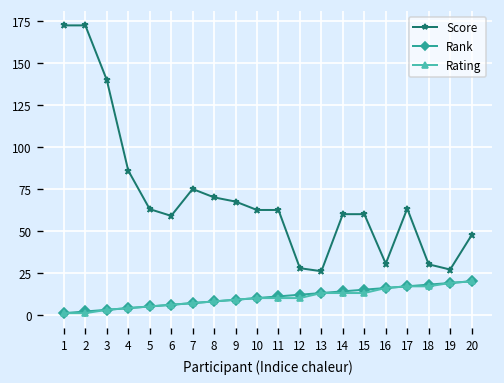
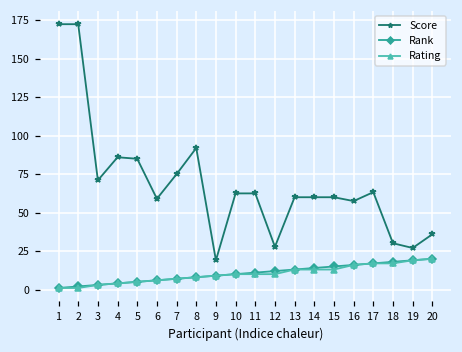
Score, 3: 140 -> 71
Score, 5: 63 -> 85
Score, 8: 70 -> 92
Score, 9: 68 -> 19
Score, 13: 26 -> 60
Score, 16: 31 -> 58
Score, 20: 48 -> 36
